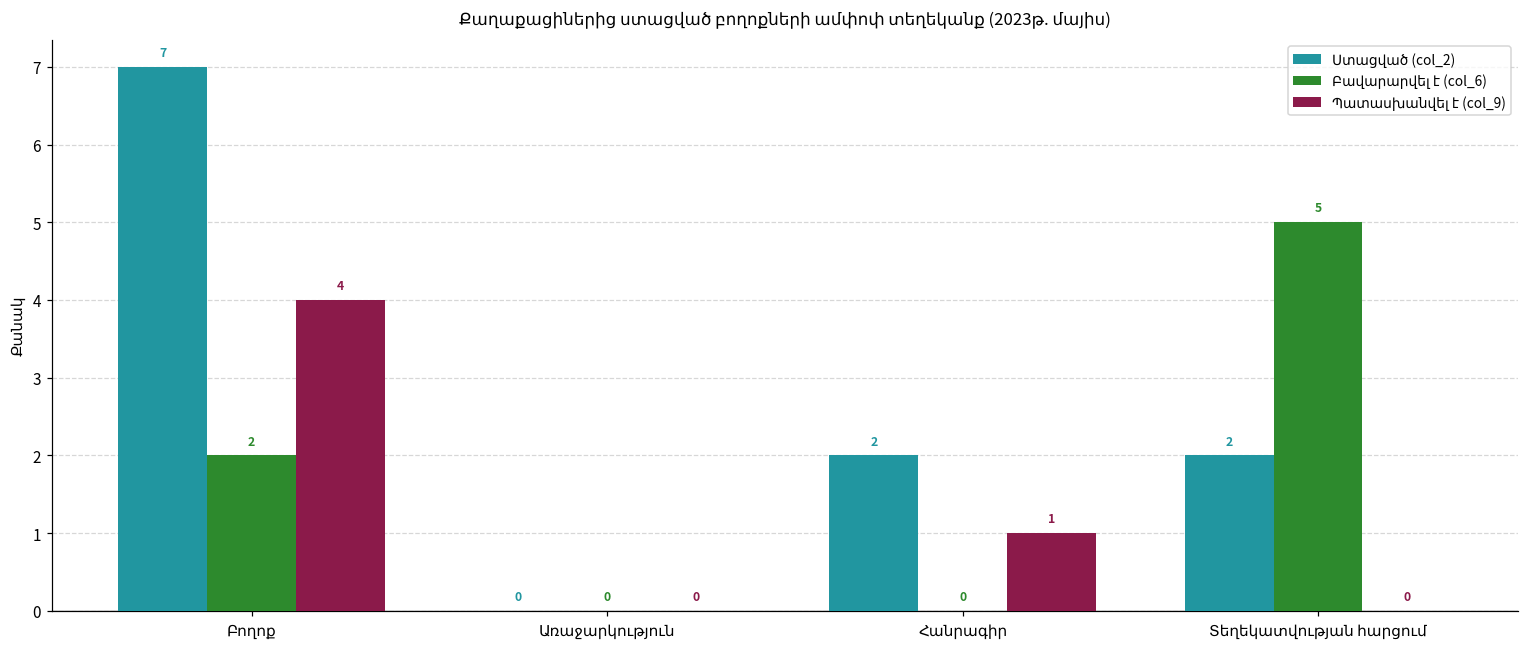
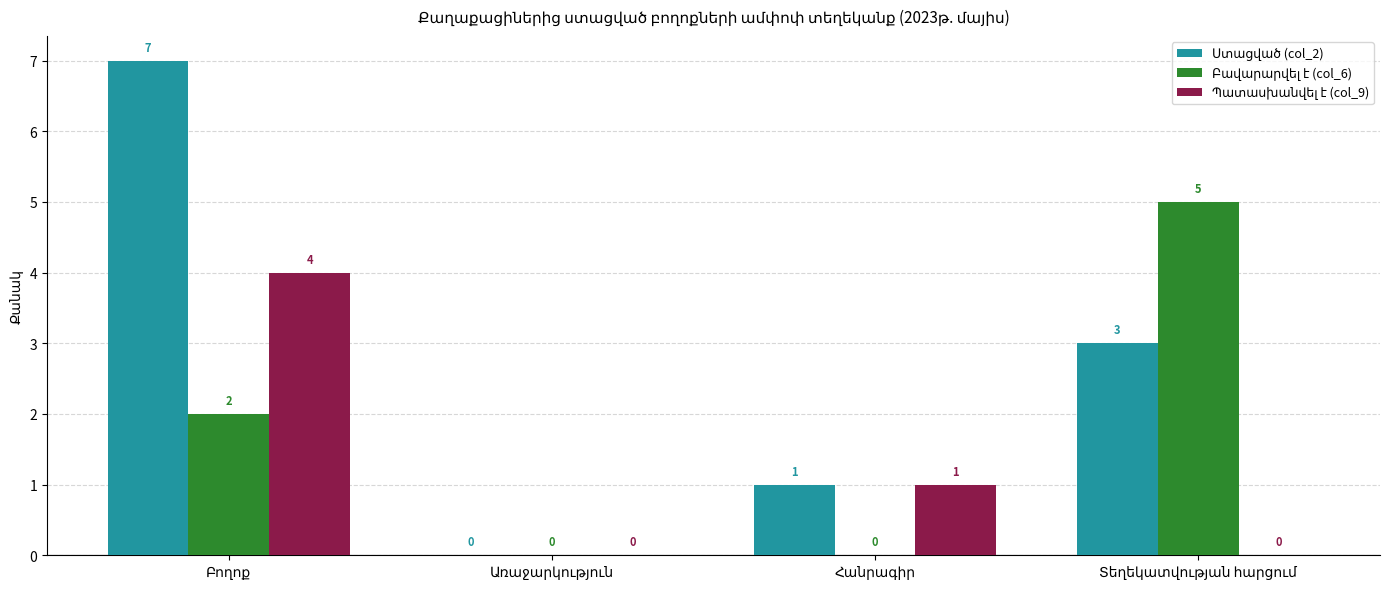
Ստացված (col_2), Հանրագիր: 2 -> 1
Ստացված (col_2), Տեղեկատվության հարցում: 2 -> 3
